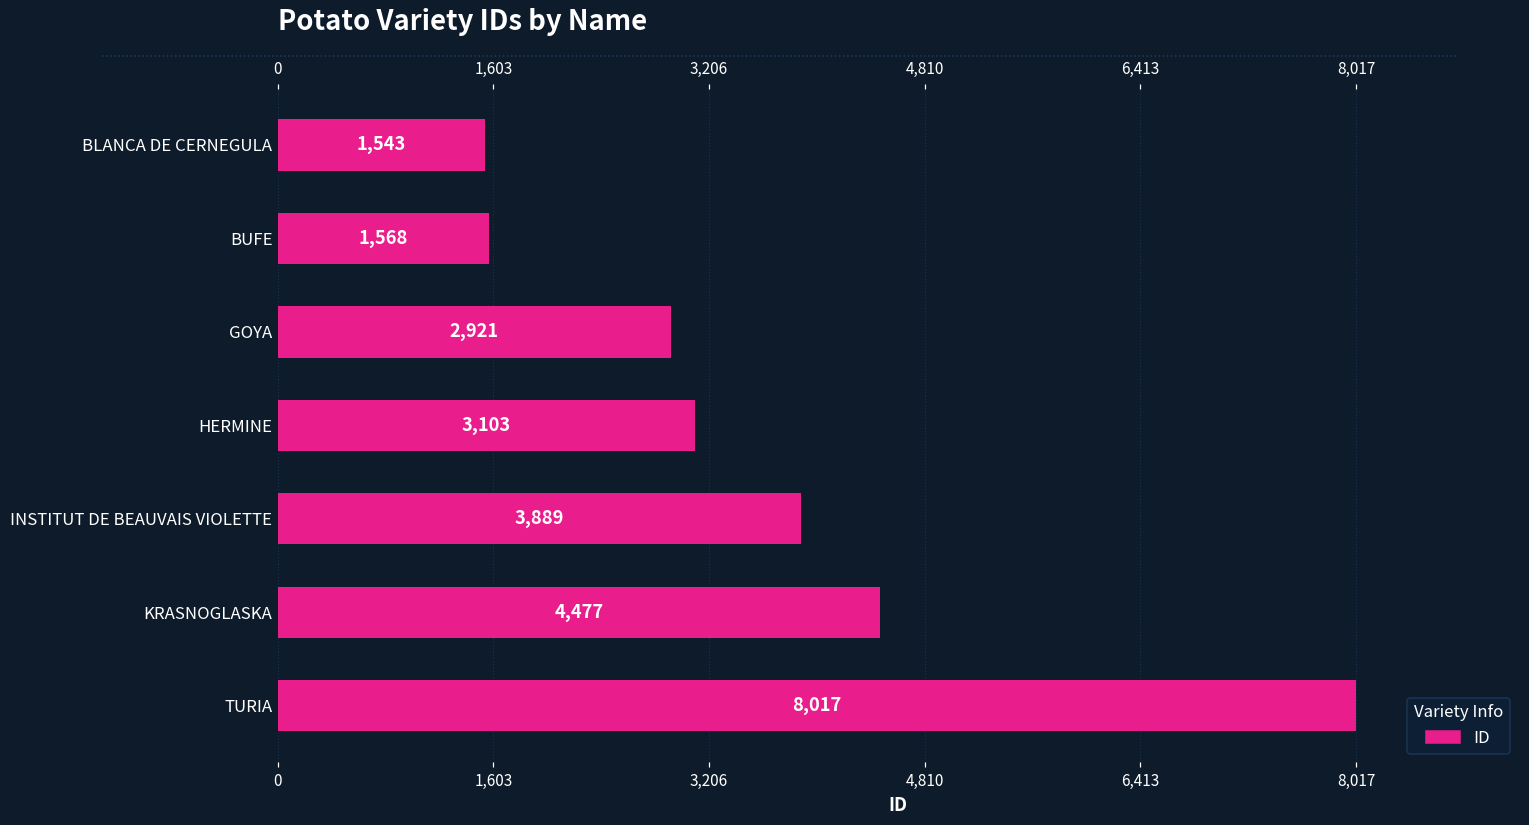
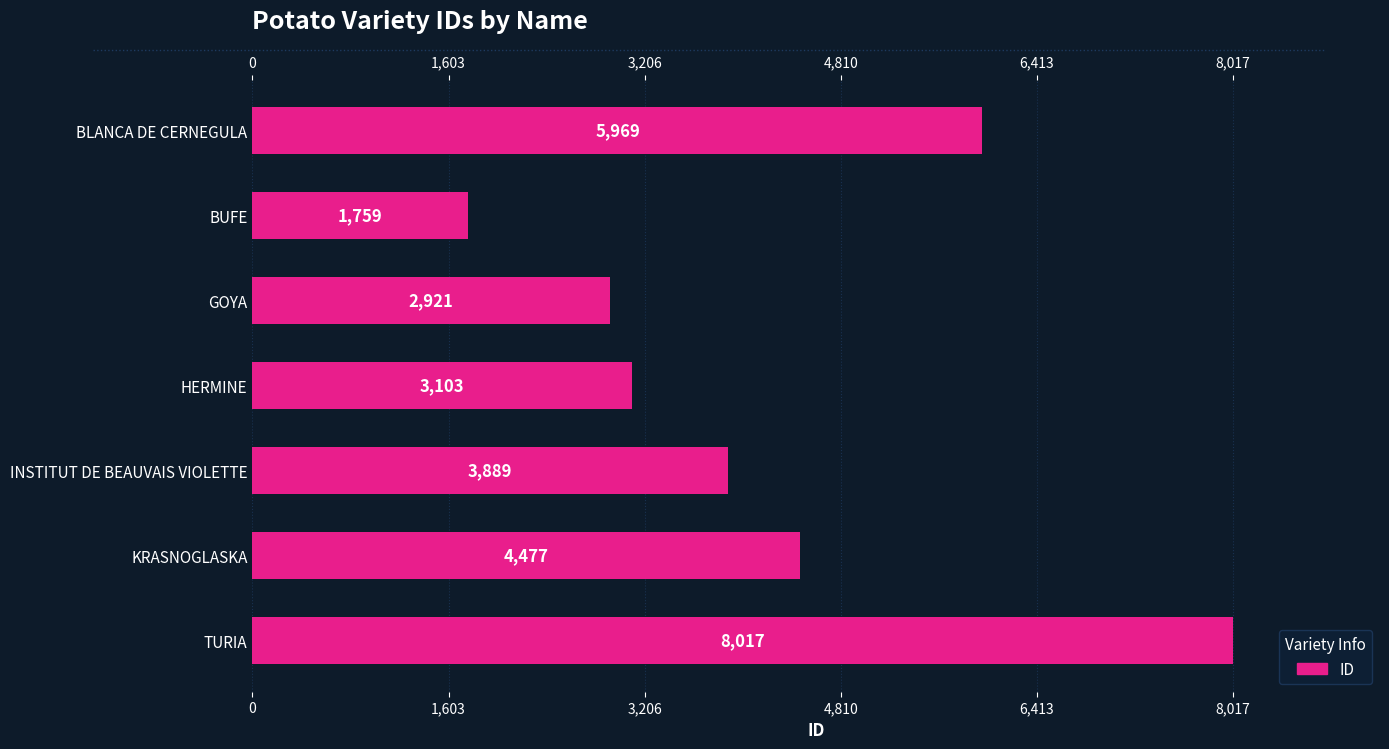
BLANCA DE CERNEGULA: 1,543 -> 5,969
BUFE: 1,568 -> 1,759
